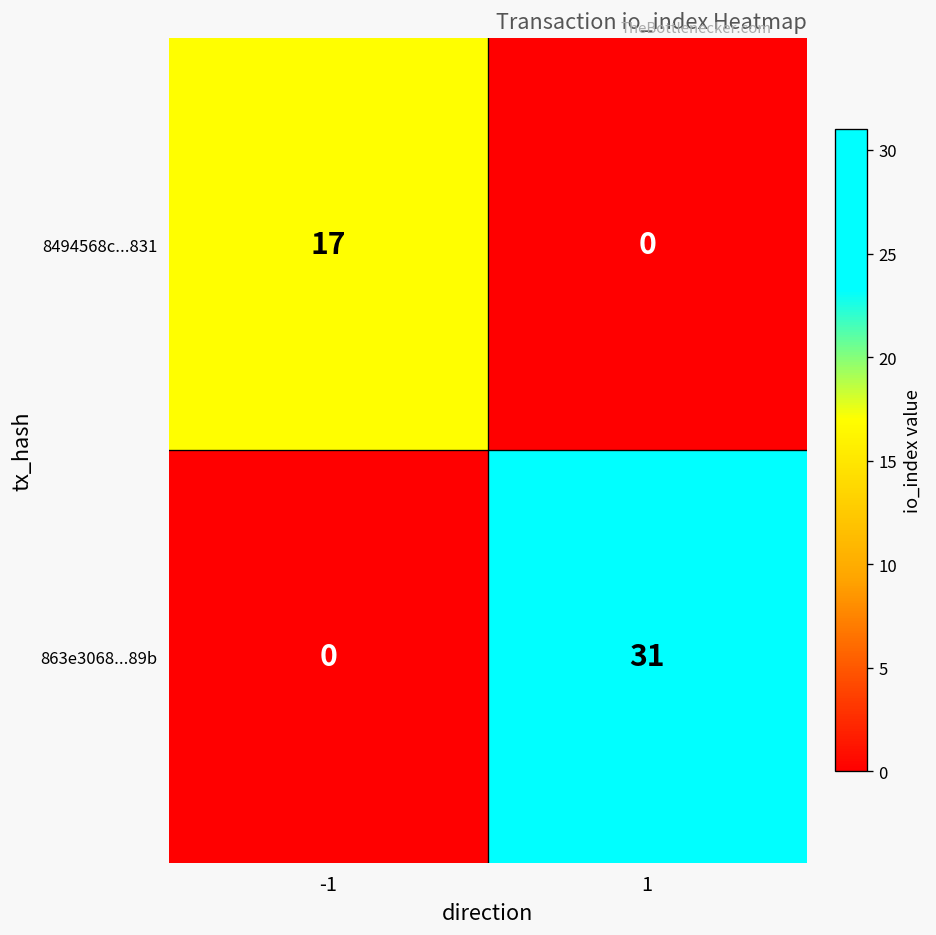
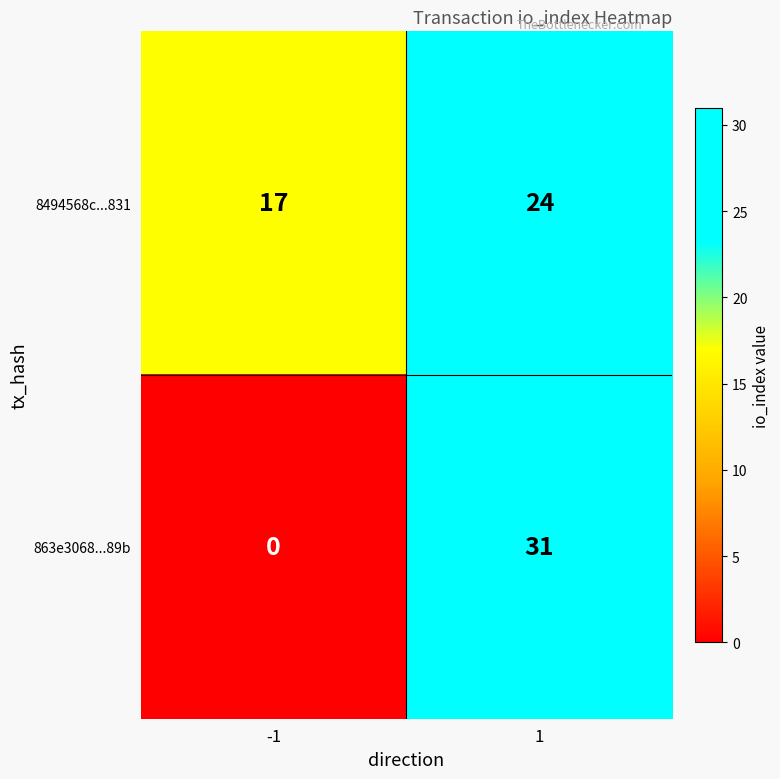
8494568c...831, 1: 0 -> 24
